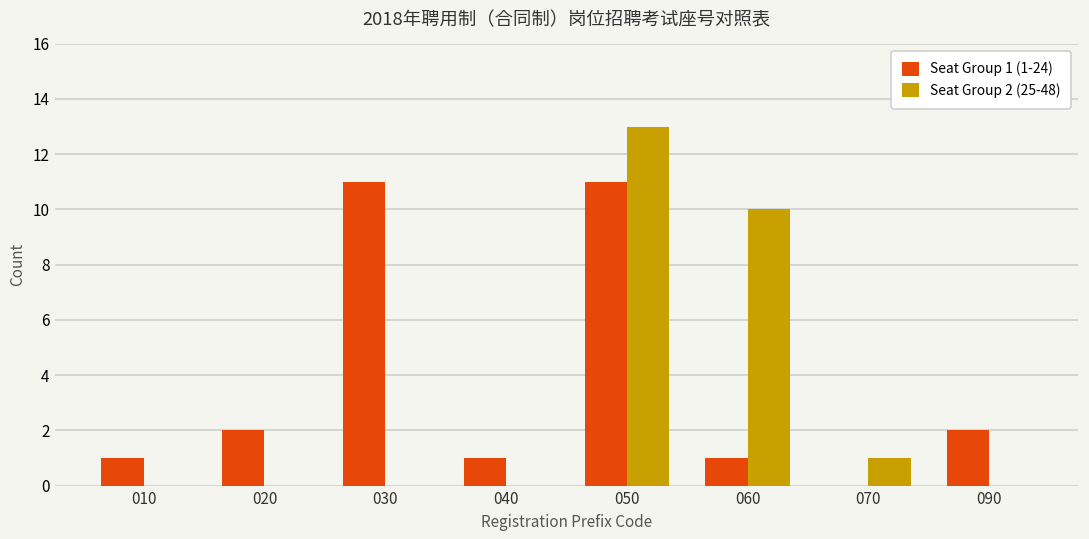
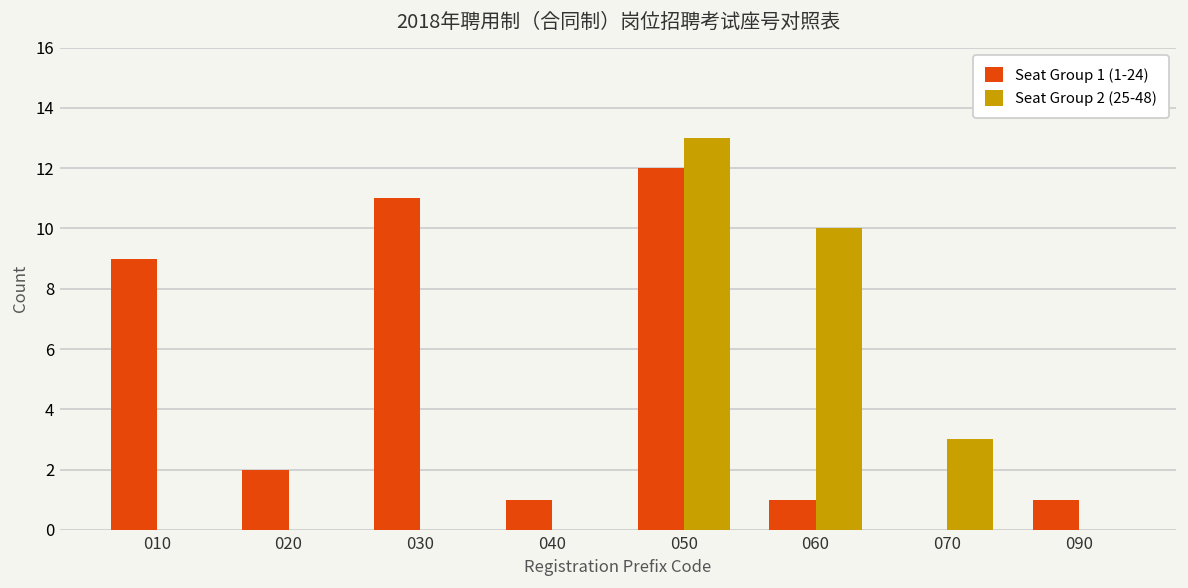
Seat Group 1 (1-24), 010: 1 -> 9
Seat Group 1 (1-24), 050: 11 -> 12
Seat Group 2 (25-48), 070: 1 -> 3
Seat Group 1 (1-24), 090: 2 -> 1
